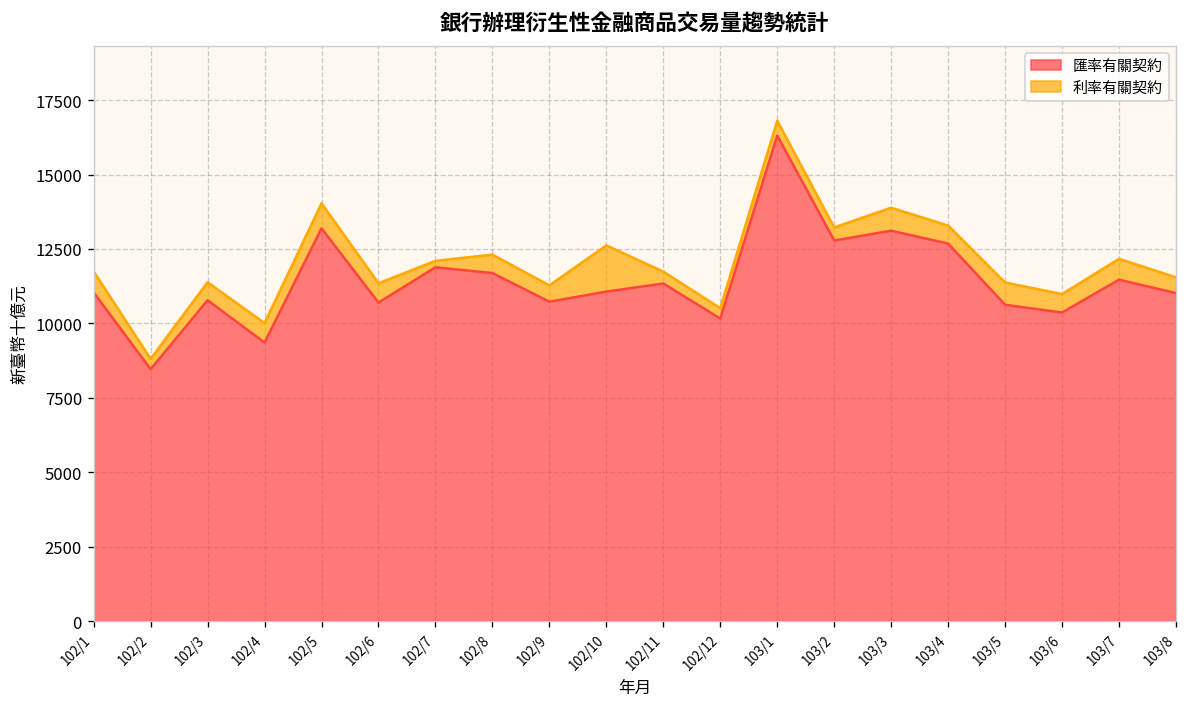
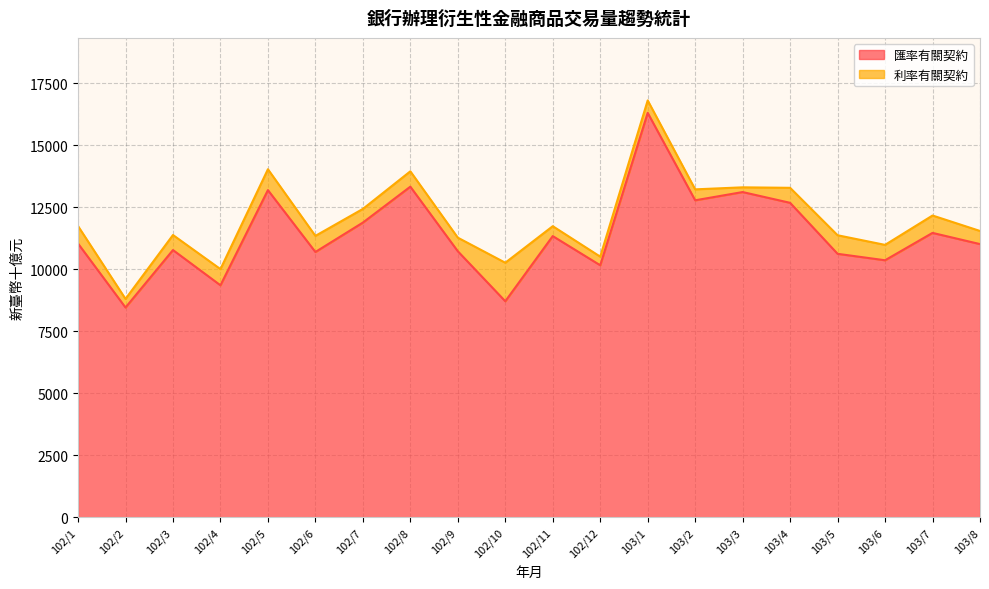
利率有關契約, 102/7: 200 -> 600
匯率有關契約, 102/8: 11700 -> 13300
匯率有關契約, 102/10: 11100 -> 8700
利率有關契約, 103/3: 800 -> 200
